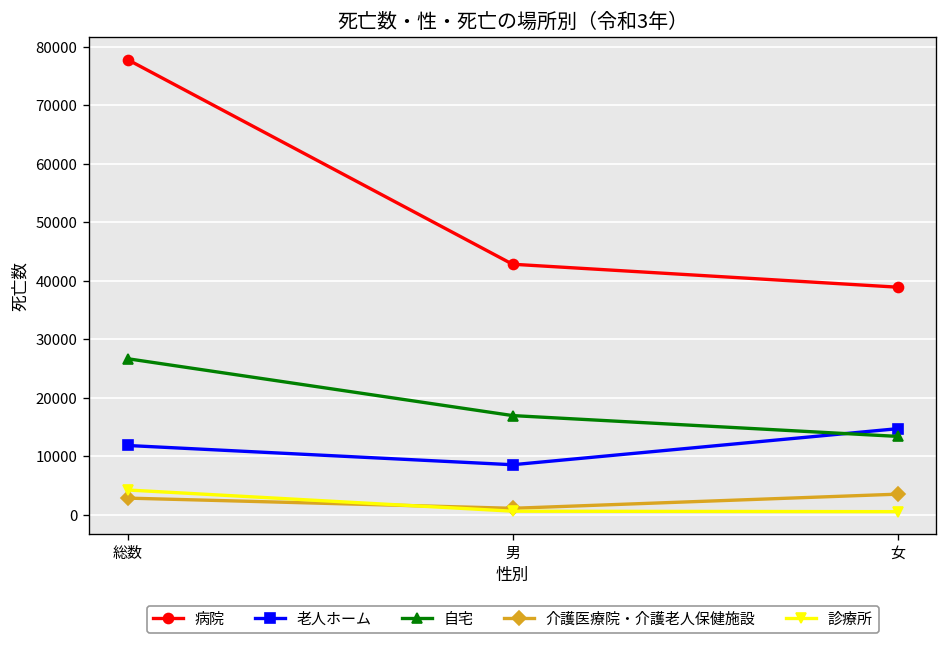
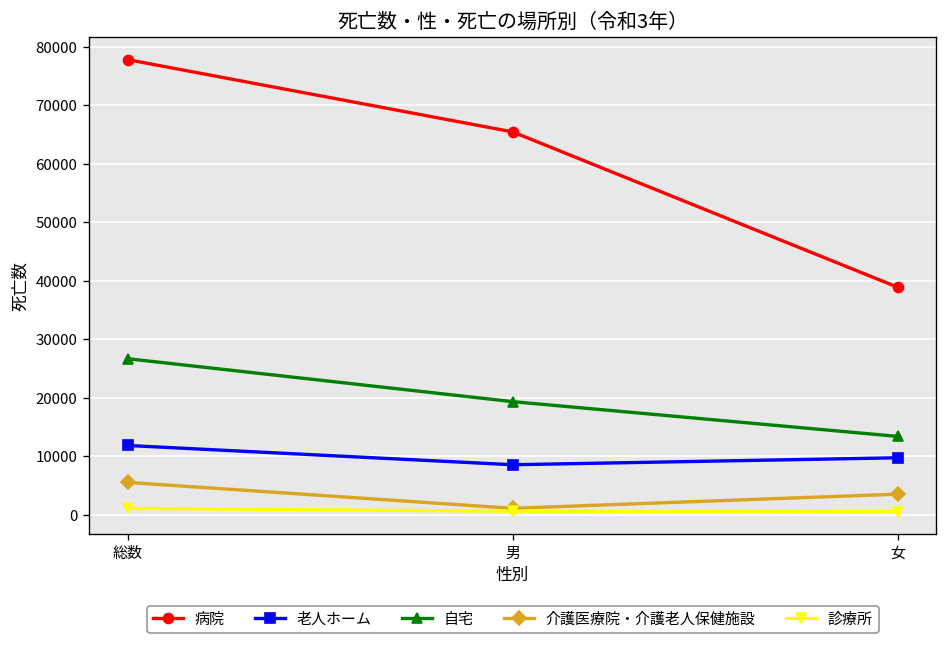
介護医療院・介護老人保健施設, 総数: 3000 -> 5000
診療所, 総数: 4000 -> 1000
病院, 男: 43000 -> 65000
自宅, 男: 17000 -> 19000
老人ホーム, 女: 15000 -> 10000
